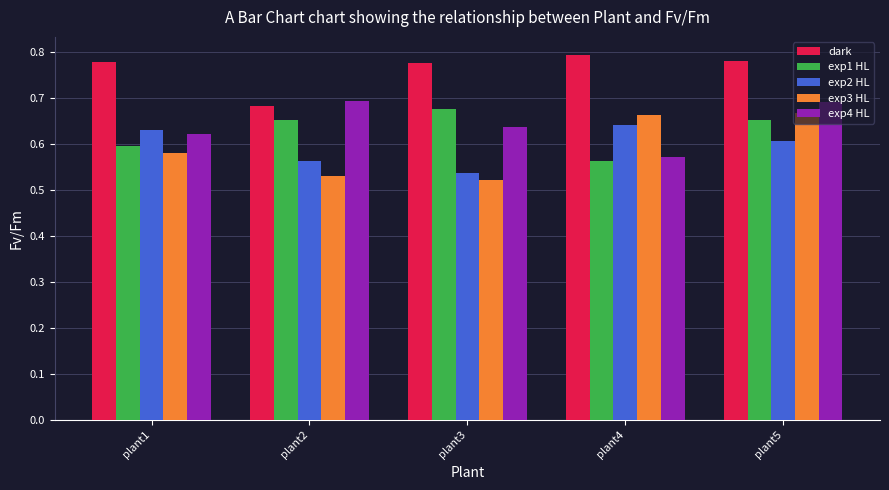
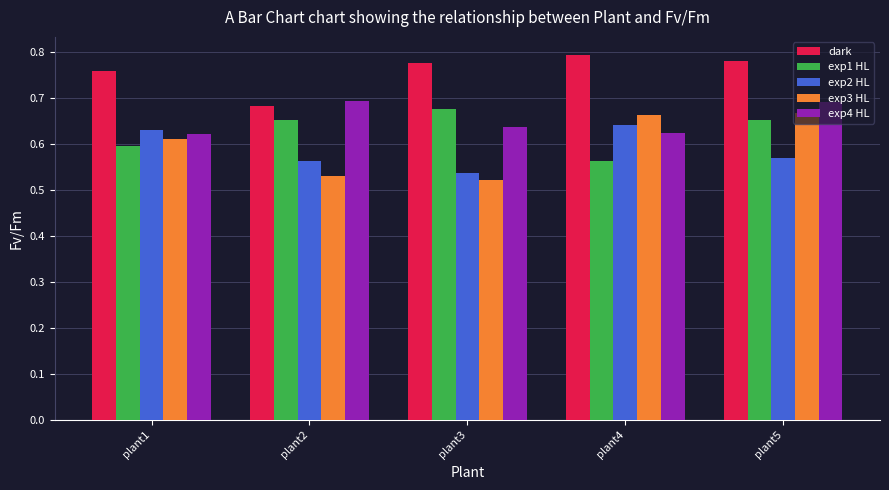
dark, plant1: 0.78 -> 0.76
exp3 HL, plant1: 0.58 -> 0.61
exp4 HL, plant4: 0.57 -> 0.63
exp2 HL, plant5: 0.61 -> 0.57
